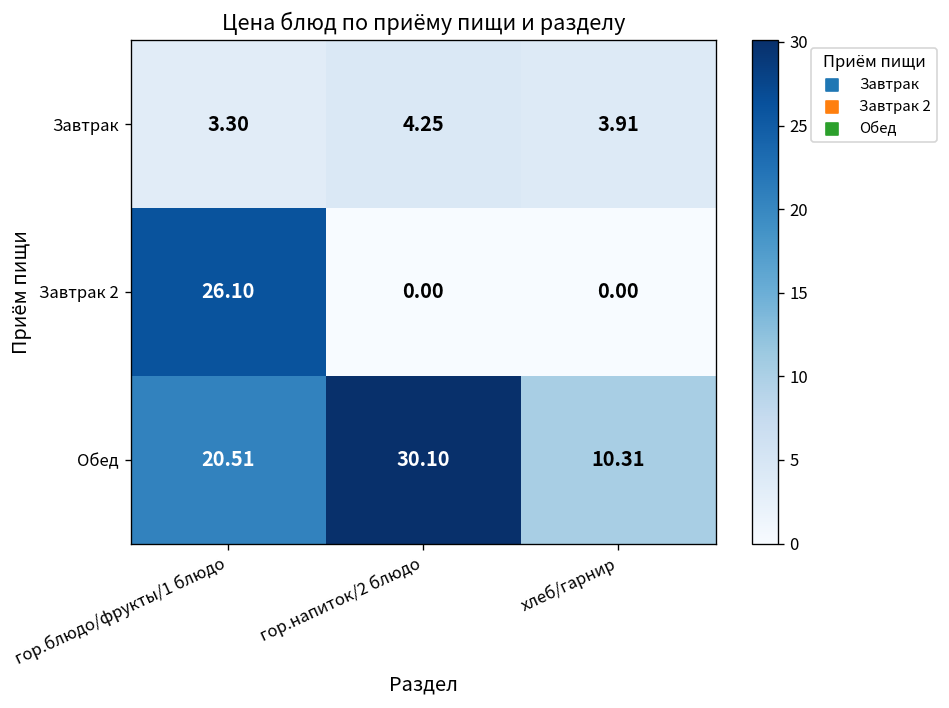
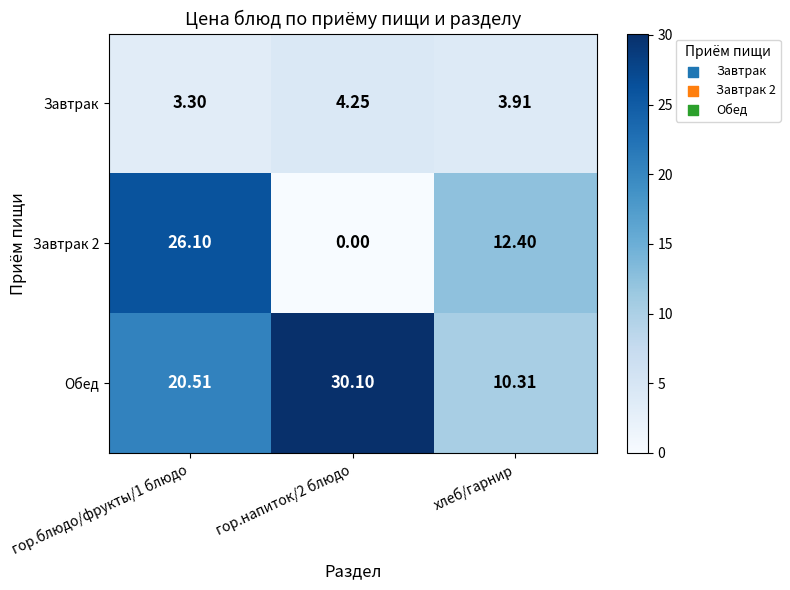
Завтрак 2, хлеб/гарнир: 0.00 -> 12.40
